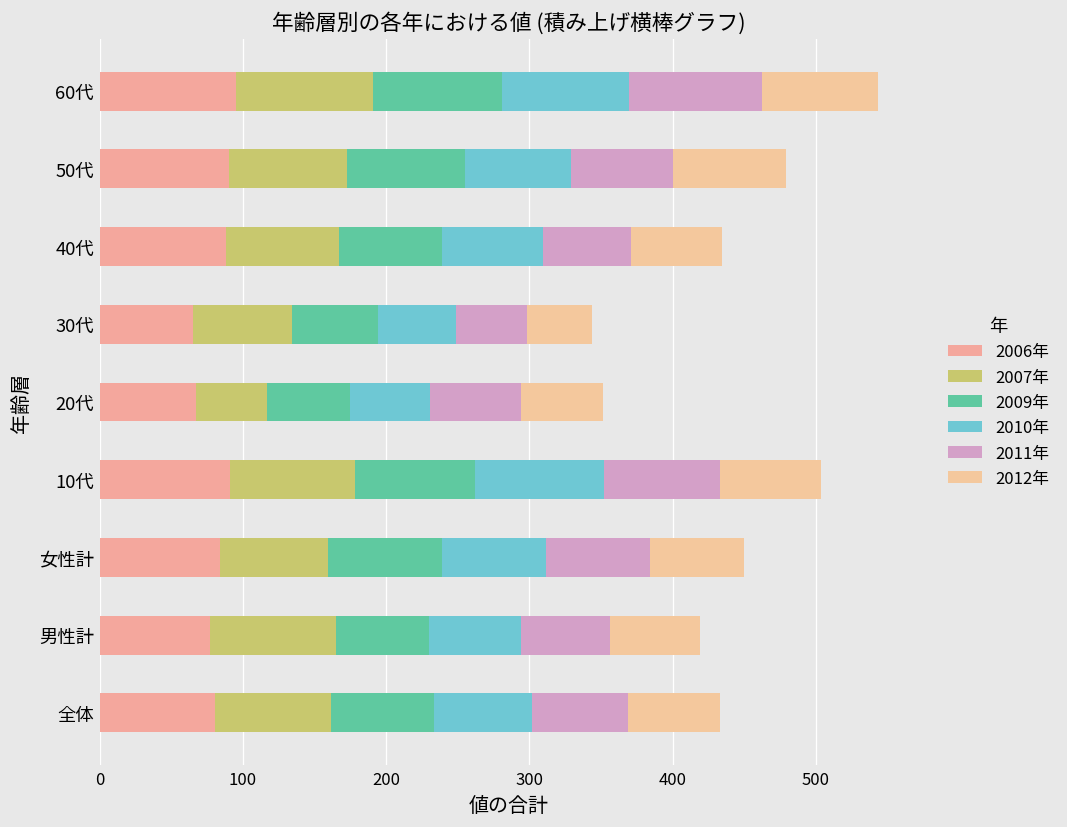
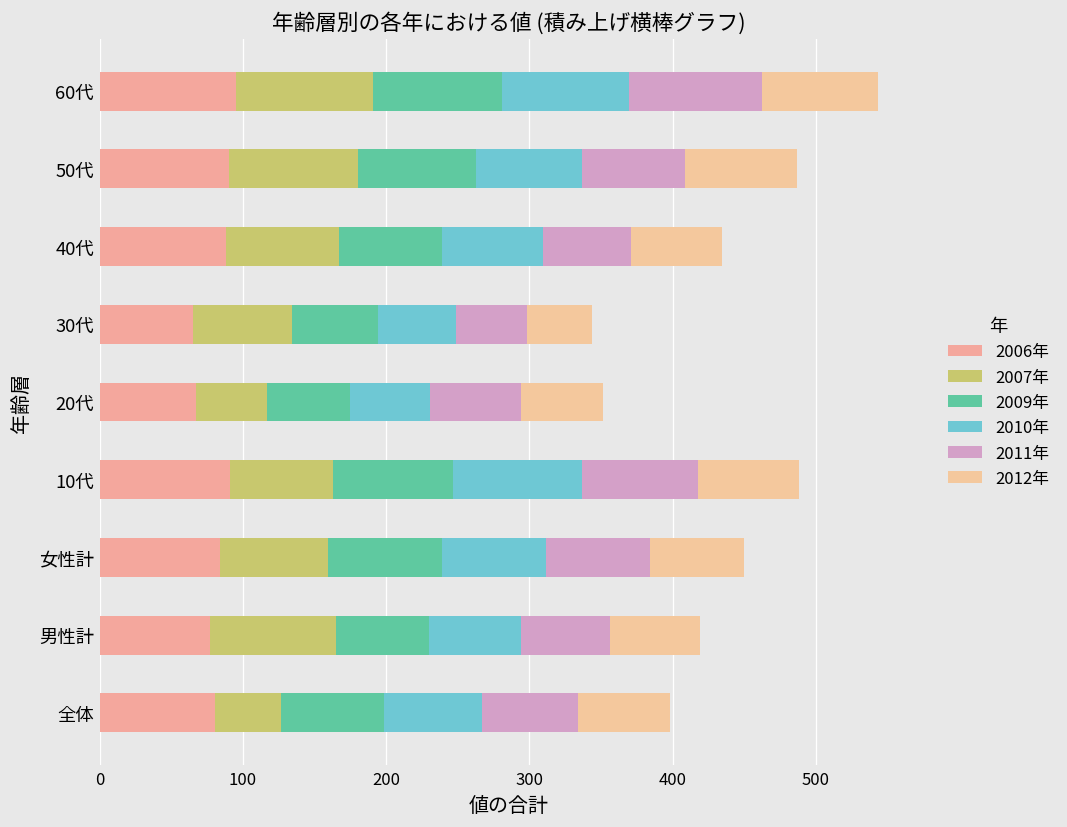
2007年, 50代: 82 -> 90
2007年, 10代: 87 -> 72
2007年, 全体: 81 -> 46
